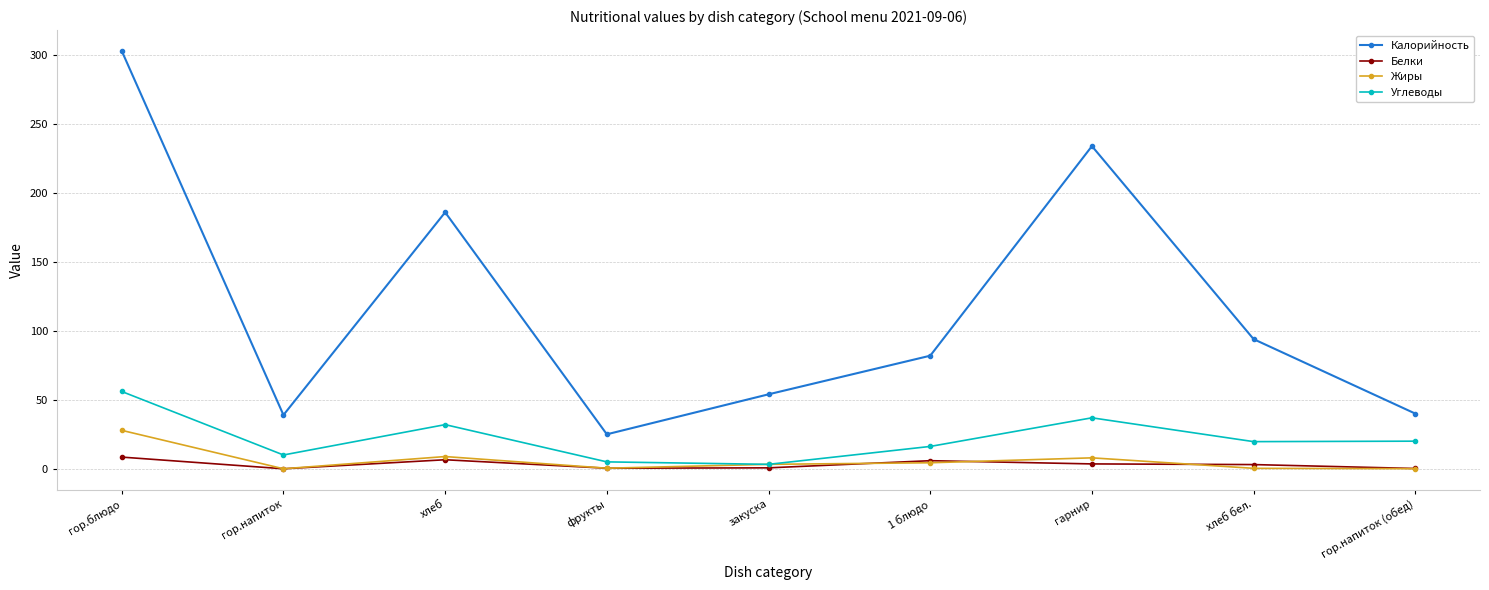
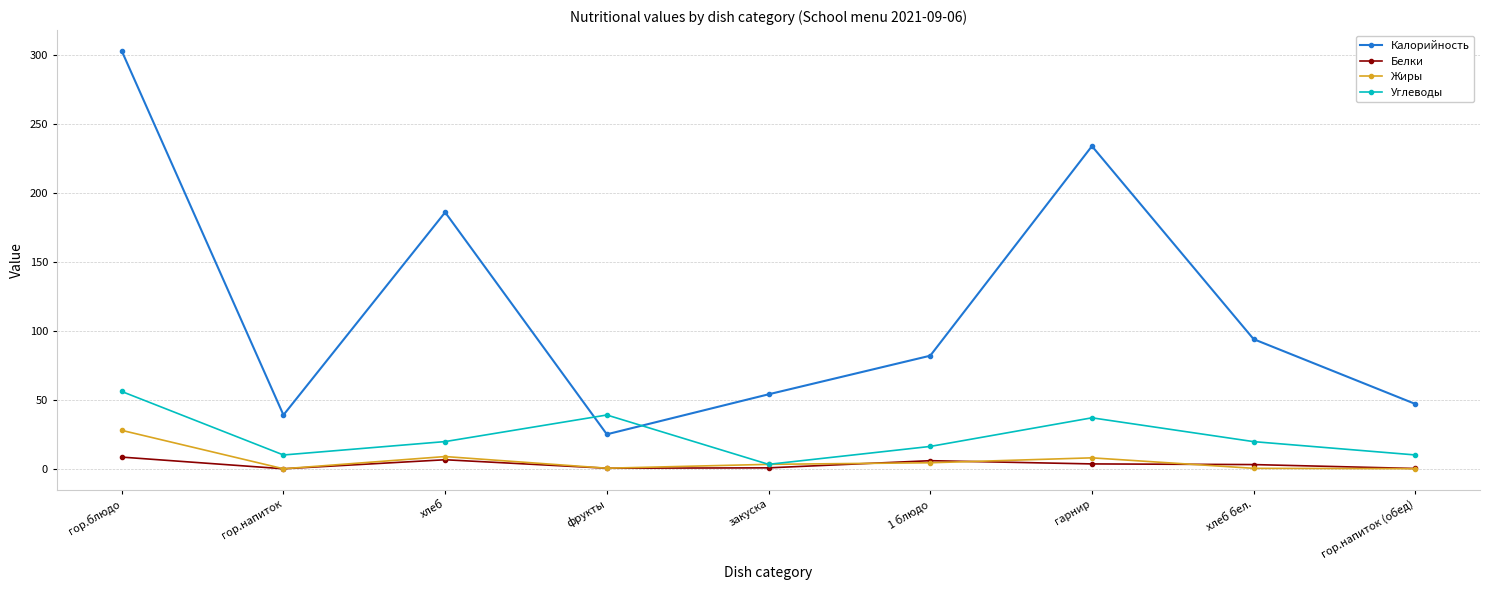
Углеводы, хлеб: 32 -> 20
Углеводы, фрукты: 5 -> 39
Калорийность, гор.напиток (обед): 40 -> 47
Углеводы, гор.напиток (обед): 20 -> 10
